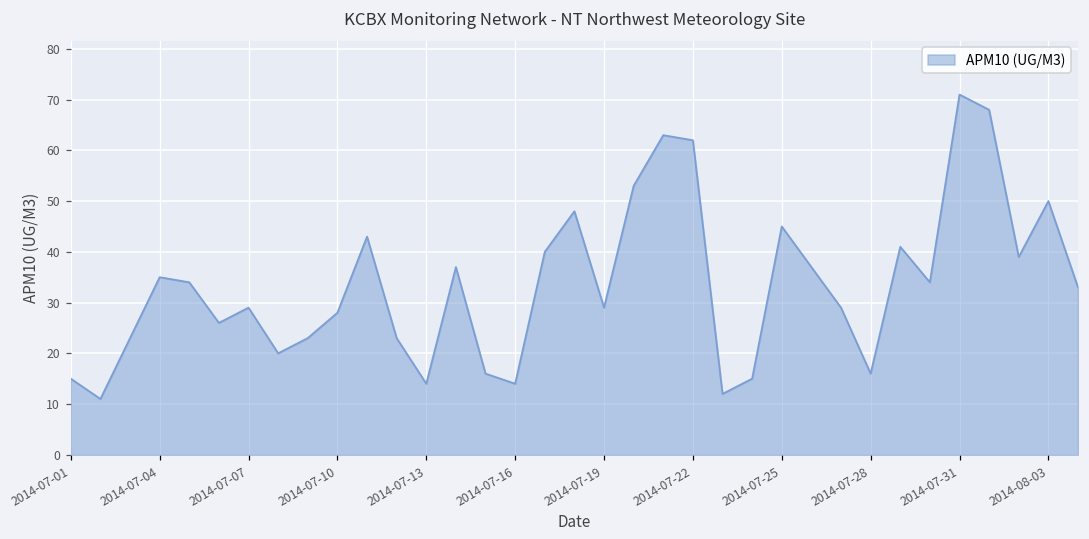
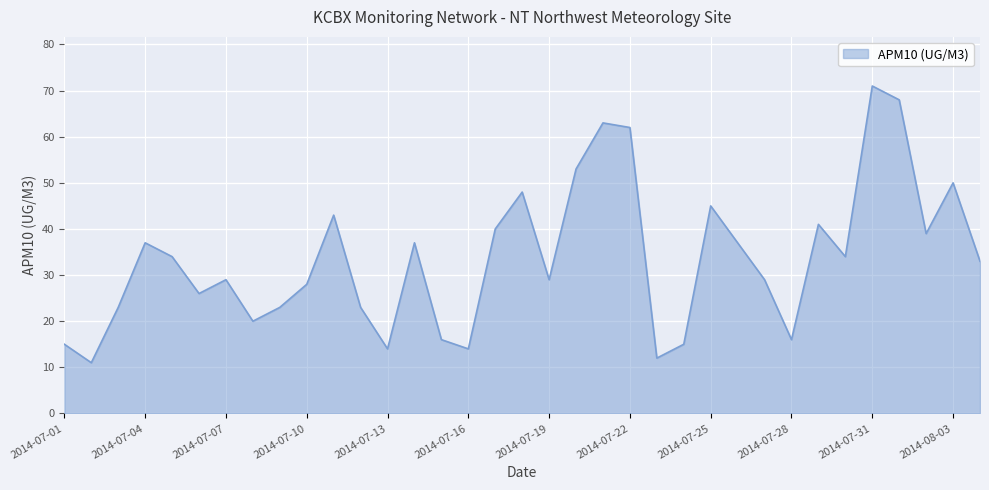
2014-07-04: 35 -> 37
